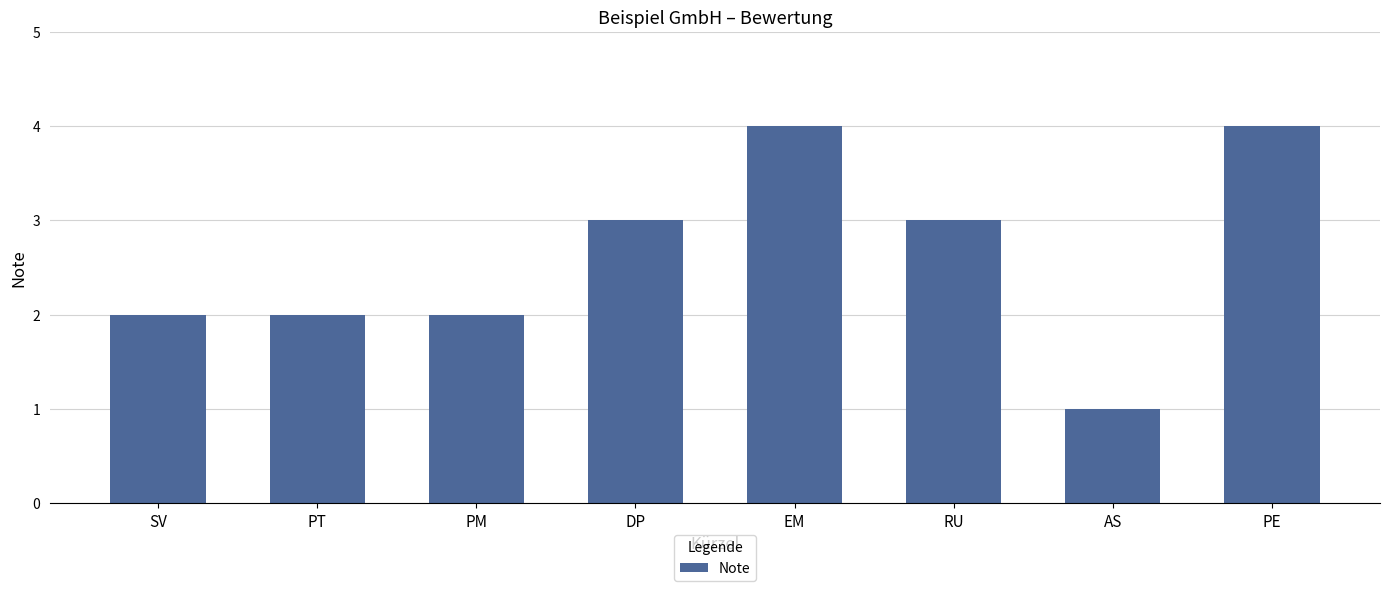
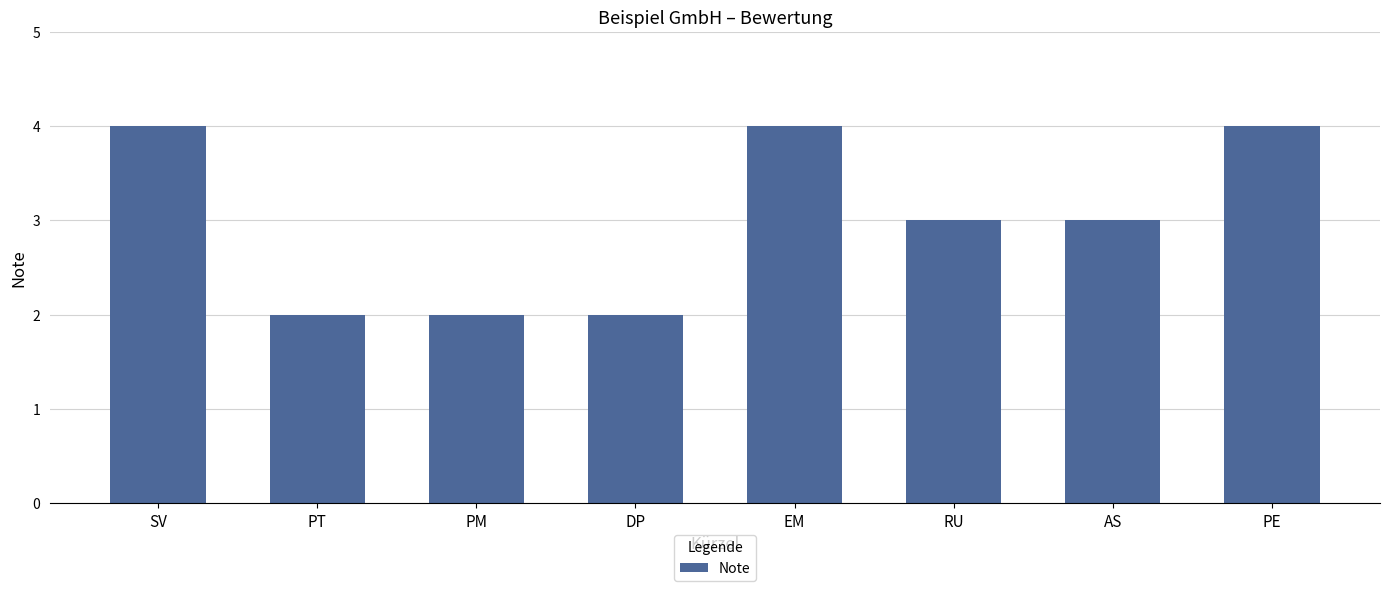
SV: 2 -> 4
DP: 3 -> 2
AS: 1 -> 3
